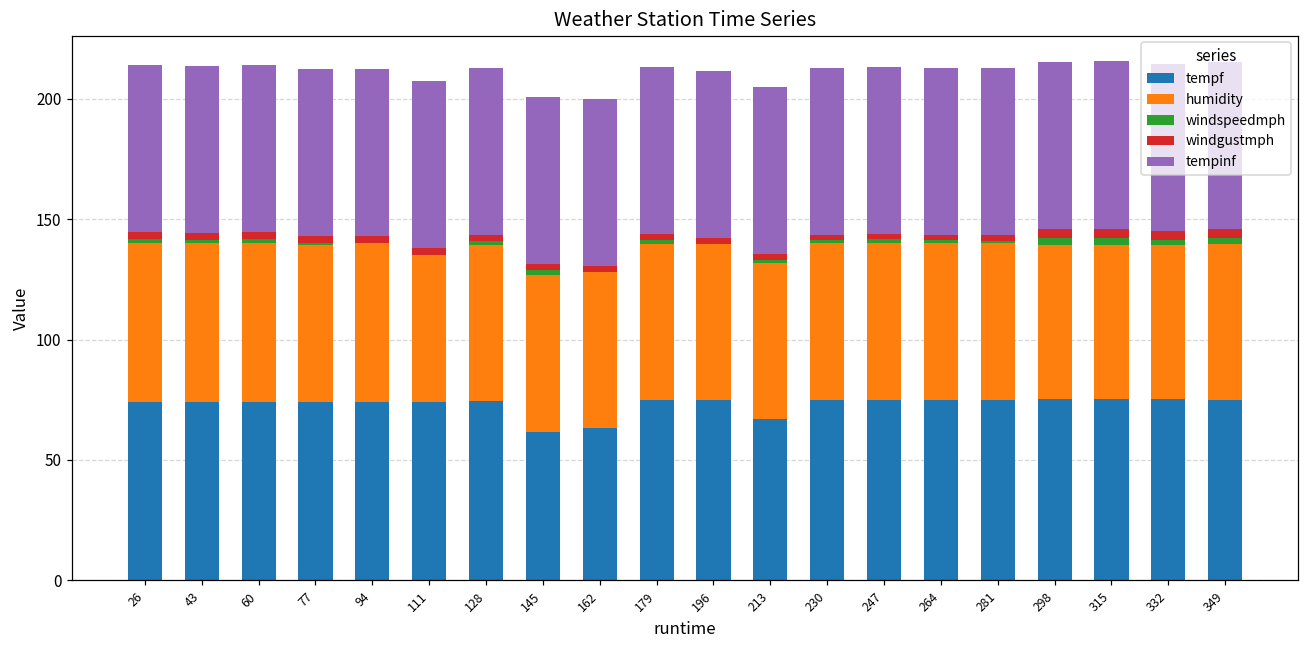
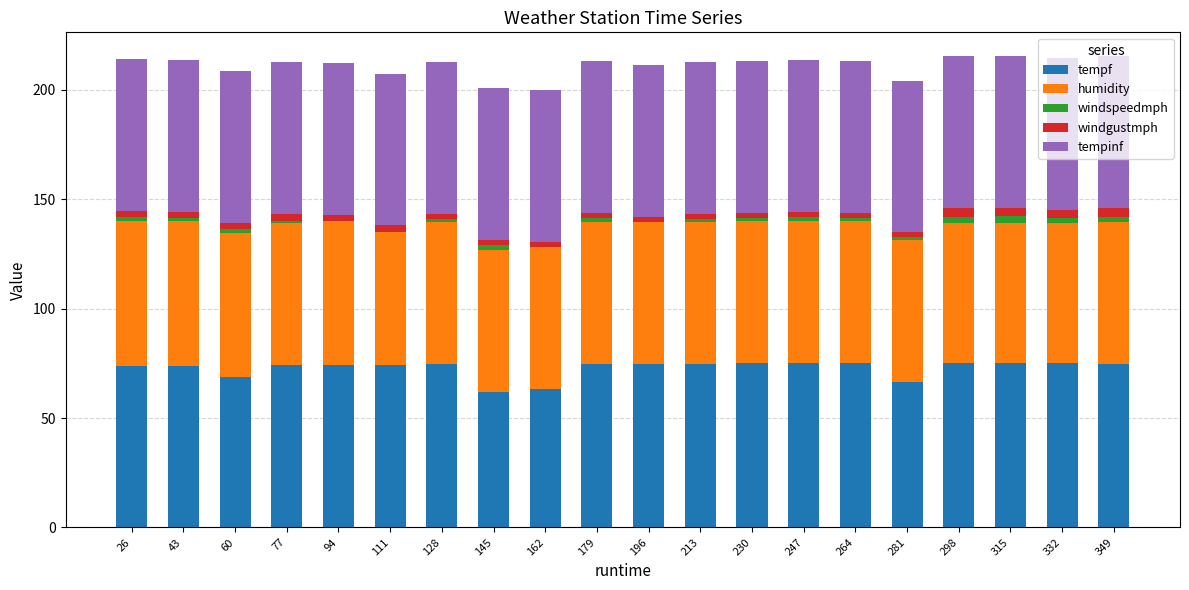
tempf, 60: 74 -> 69
tempf, 213: 67 -> 75
tempf, 281: 75 -> 67
